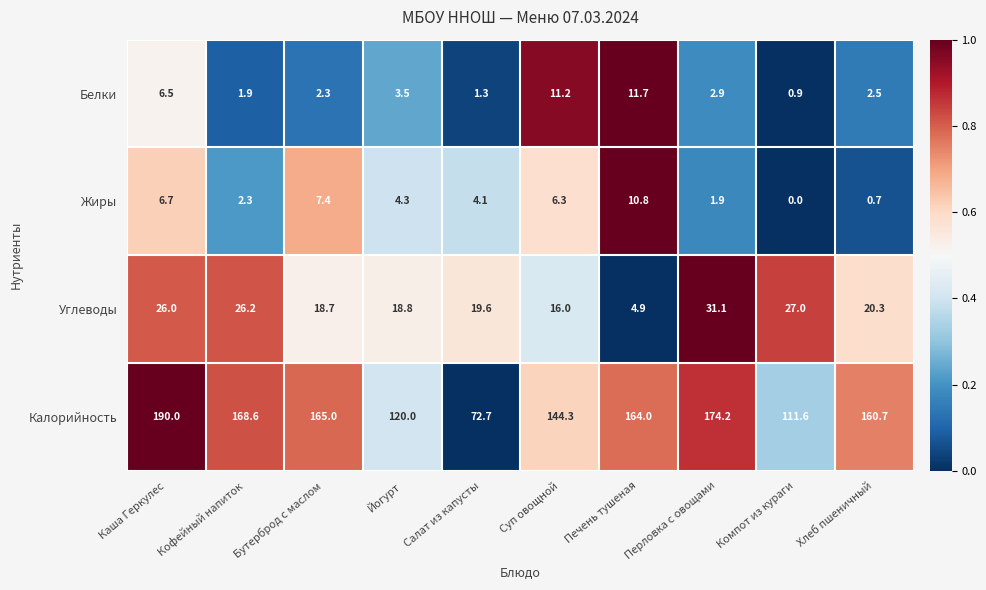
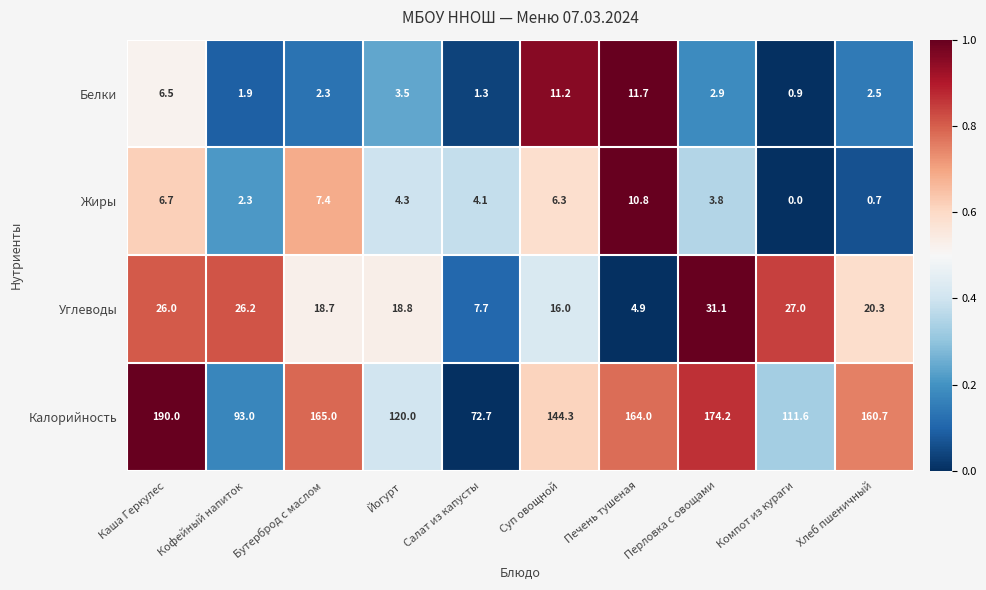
Жиры, Перловка с овощами: 1.9 -> 3.8
Углеводы, Салат из капусты: 19.6 -> 7.7
Калорийность, Кофейный напиток: 168.6 -> 93.0
